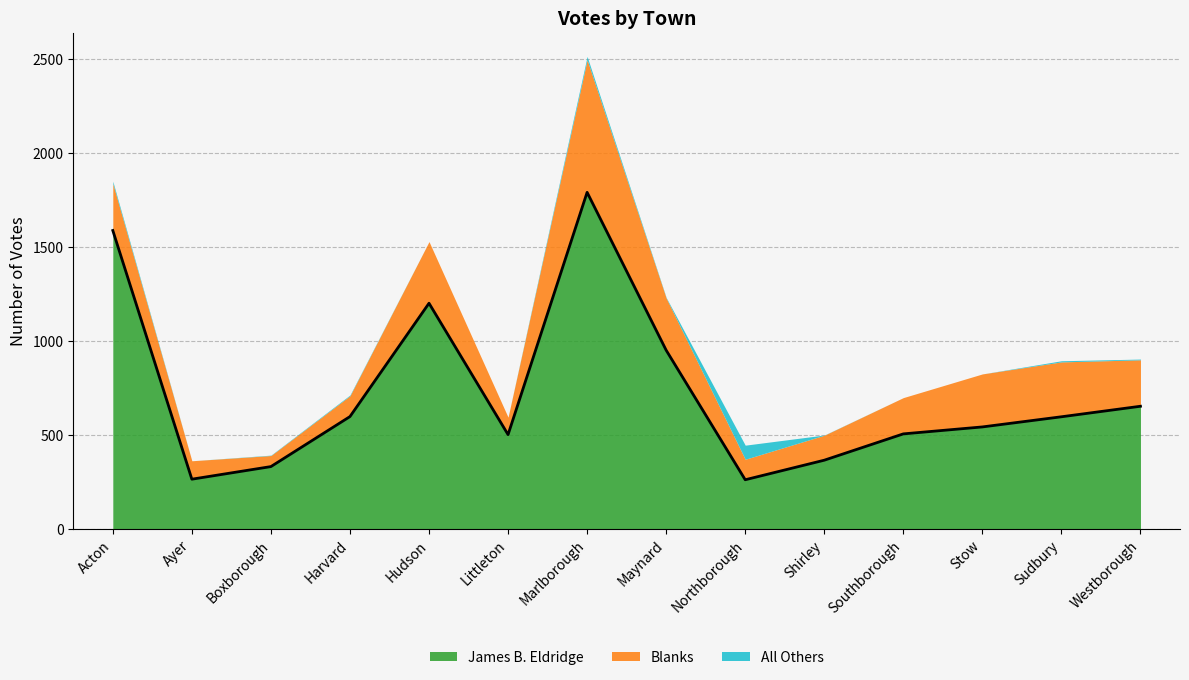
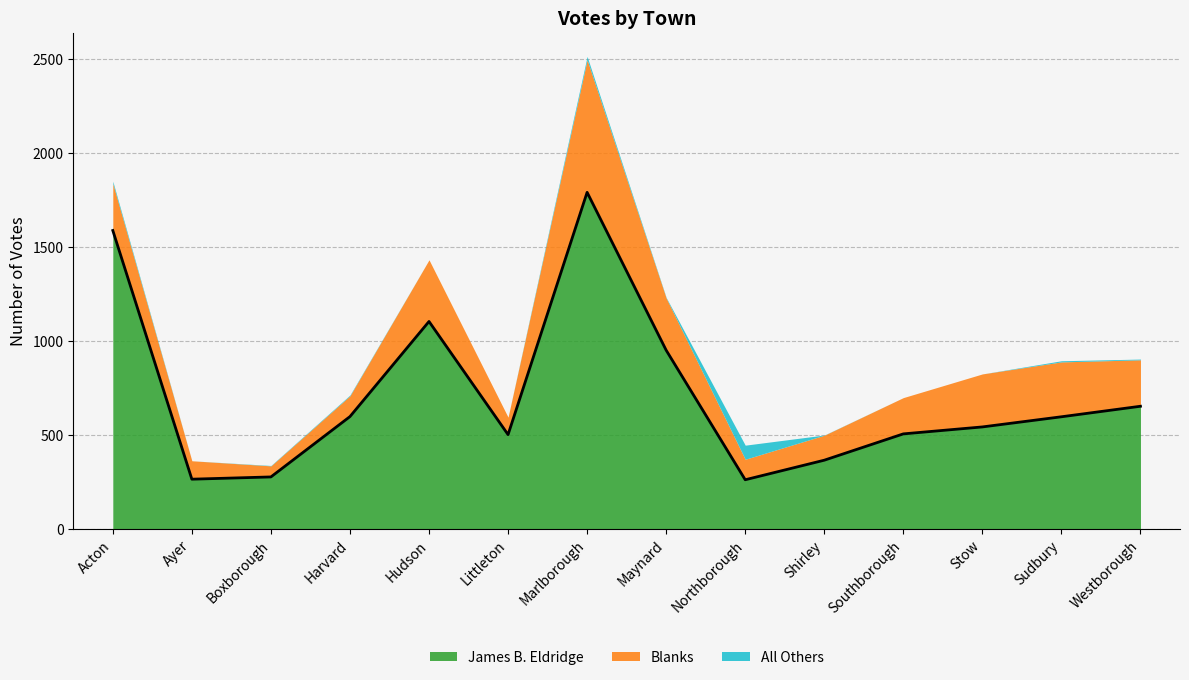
James B. Eldridge, Boxborough: 330 -> 280
James B. Eldridge, Hudson: 1200 -> 1100
